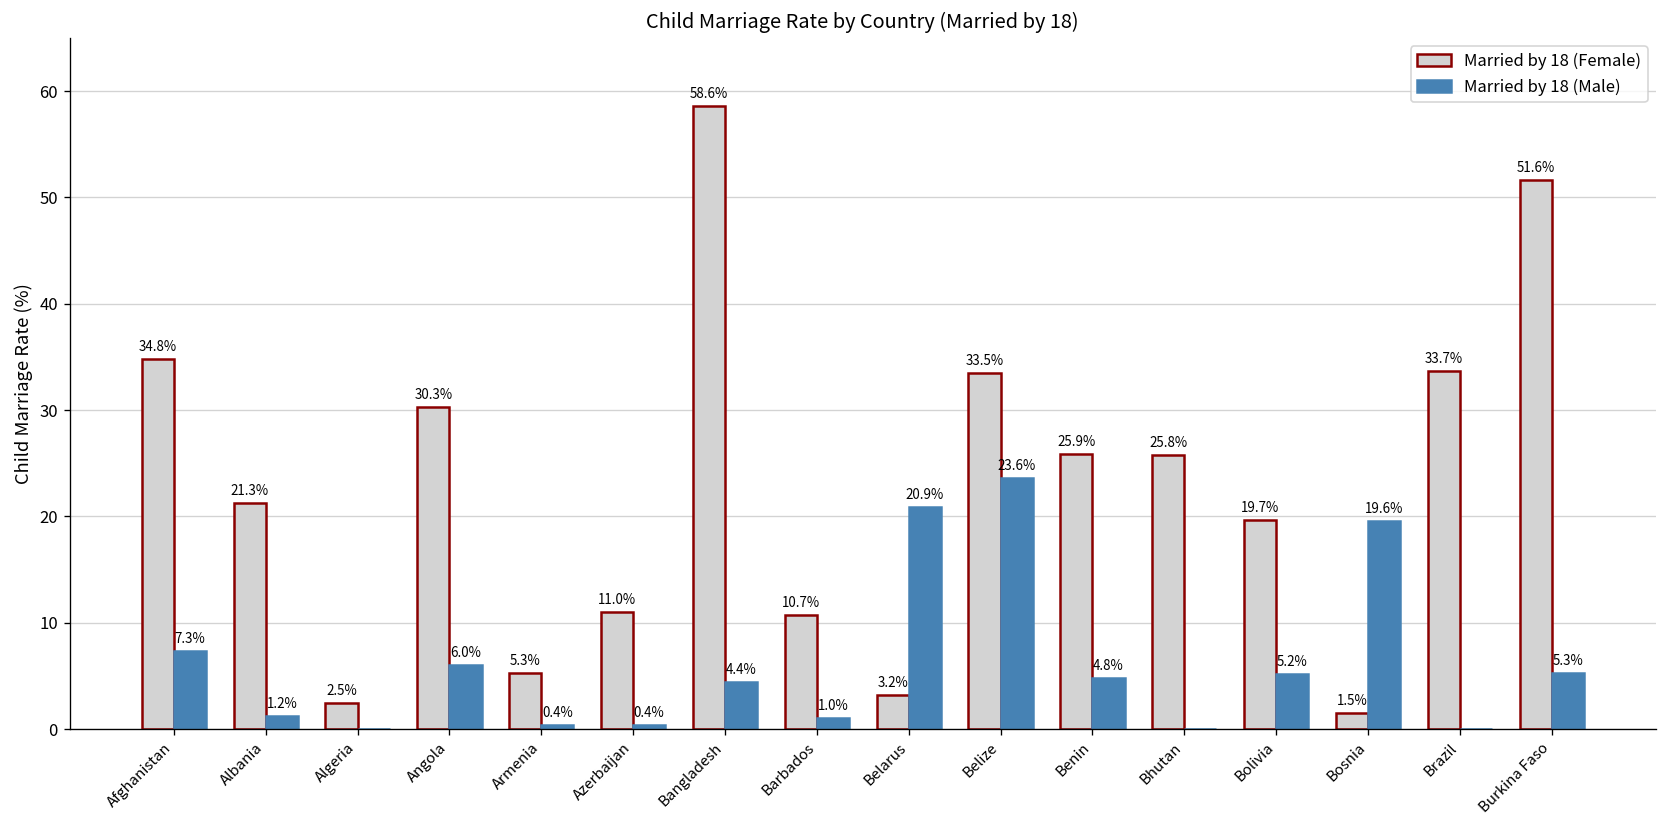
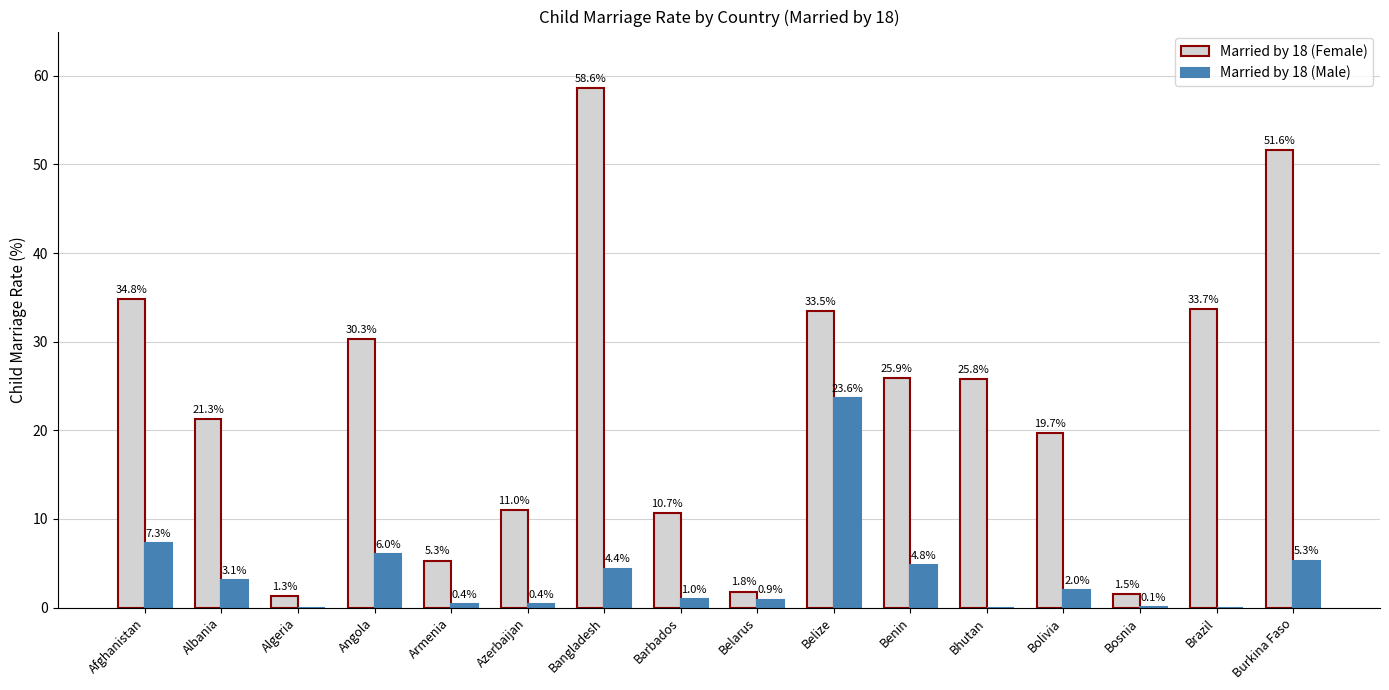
Married by 18 (Male), Albania: 1.2% -> 3.1%
Married by 18 (Female), Algeria: 2.5% -> 1.3%
Married by 18 (Female), Belarus: 3.2% -> 1.8%
Married by 18 (Male), Belarus: 20.9% -> 0.9%
Married by 18 (Male), Bolivia: 5.2% -> 2.0%
Married by 18 (Male), Bosnia: 19.6% -> 0.1%
